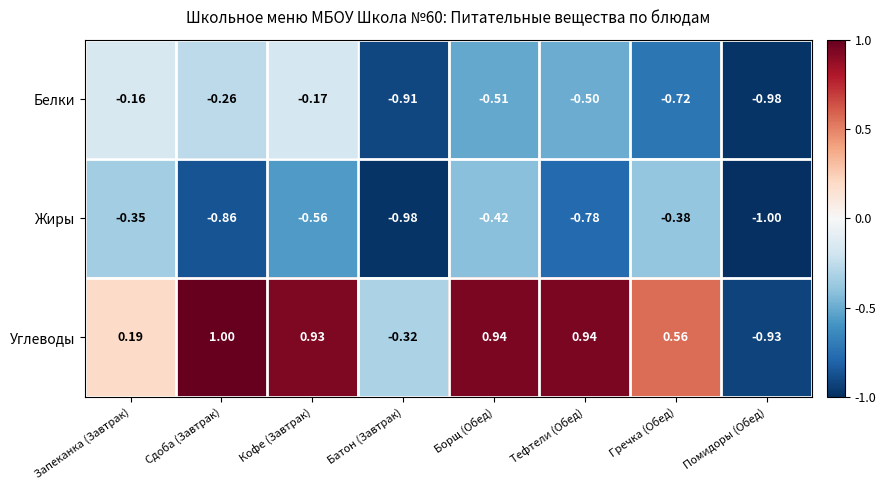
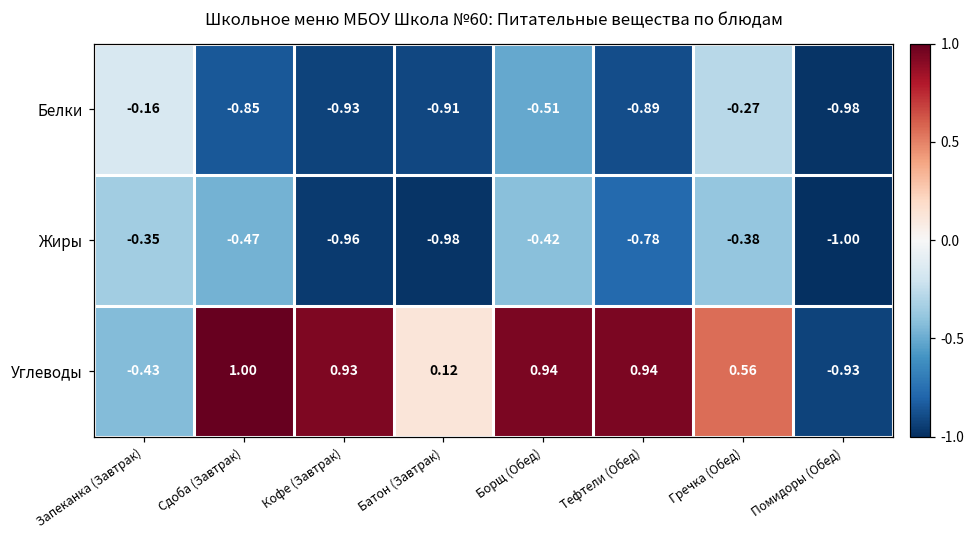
Белки, Сдоба (Завтрак): -0.26 -> -0.85
Белки, Кофе (Завтрак): -0.17 -> -0.93
Белки, Тефтели (Обед): -0.50 -> -0.89
Белки, Гречка (Обед): -0.72 -> -0.27
Жиры, Сдоба (Завтрак): -0.86 -> -0.47
Жиры, Кофе (Завтрак): -0.56 -> -0.96
Углеводы, Запеканка (Завтрак): 0.19 -> -0.43
Углеводы, Батон (Завтрак): -0.32 -> 0.12
